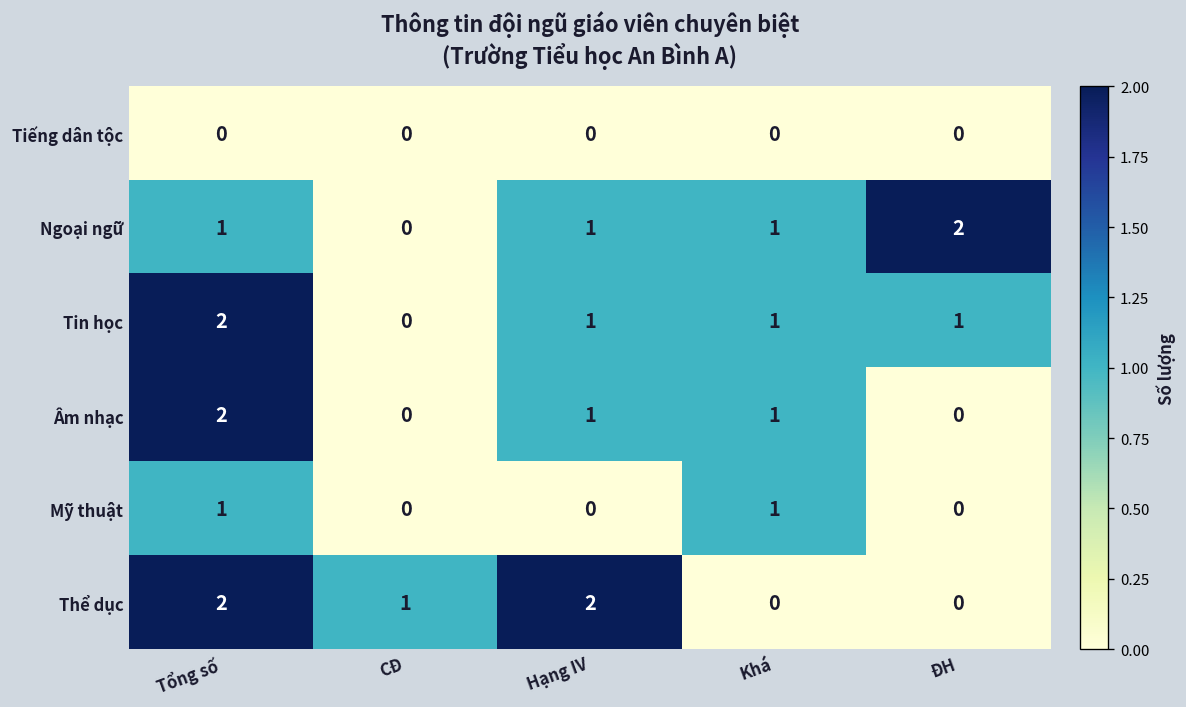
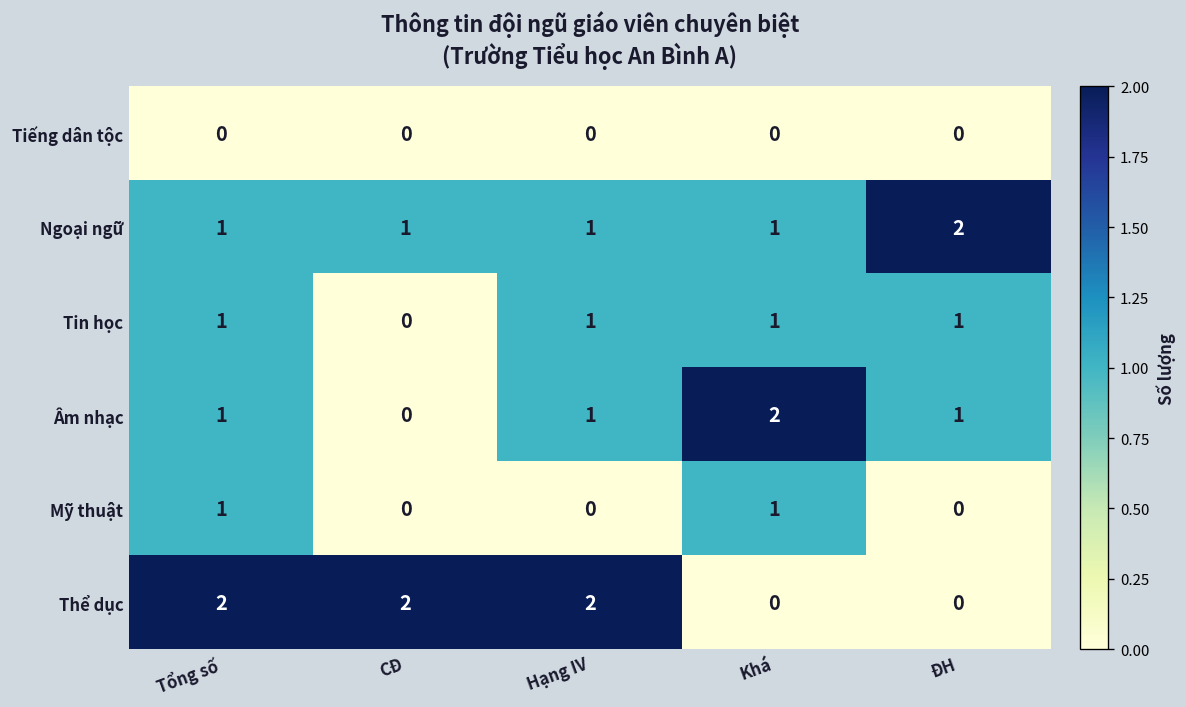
Ngoại ngữ, CĐ: 0 -> 1
Tin học, Tổng số: 2 -> 1
Âm nhạc, Tổng số: 2 -> 1
Âm nhạc, Khá: 1 -> 2
Âm nhạc, ĐH: 0 -> 1
Thể dục, CĐ: 1 -> 2
